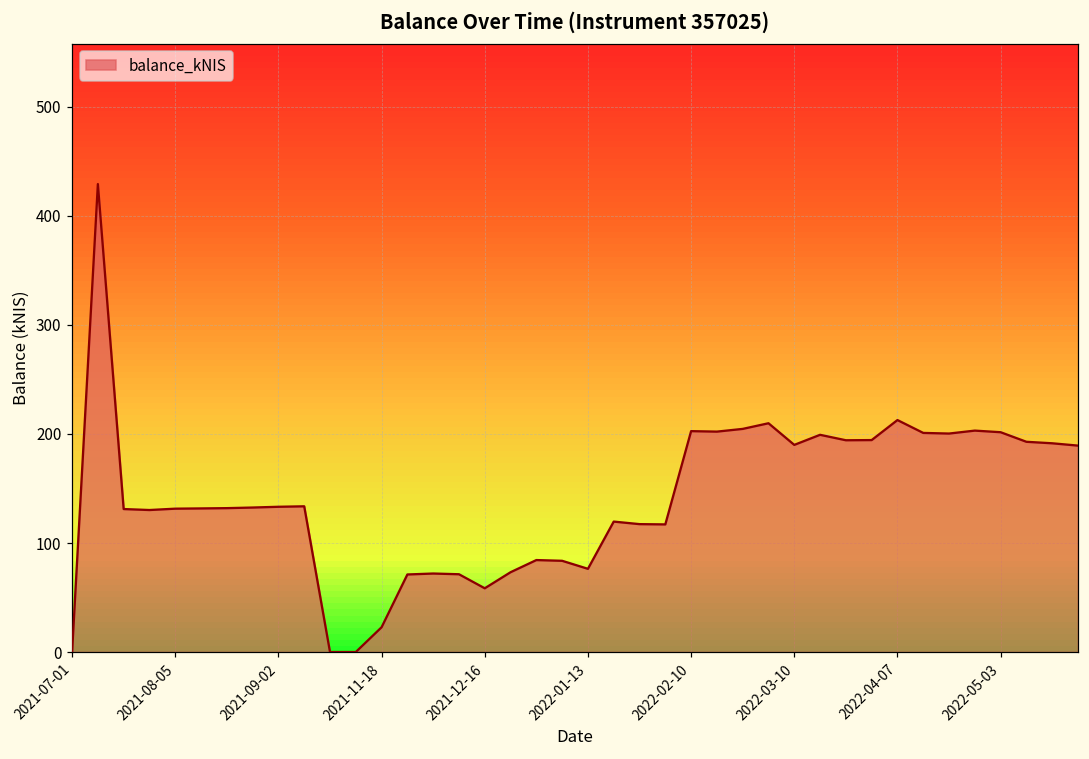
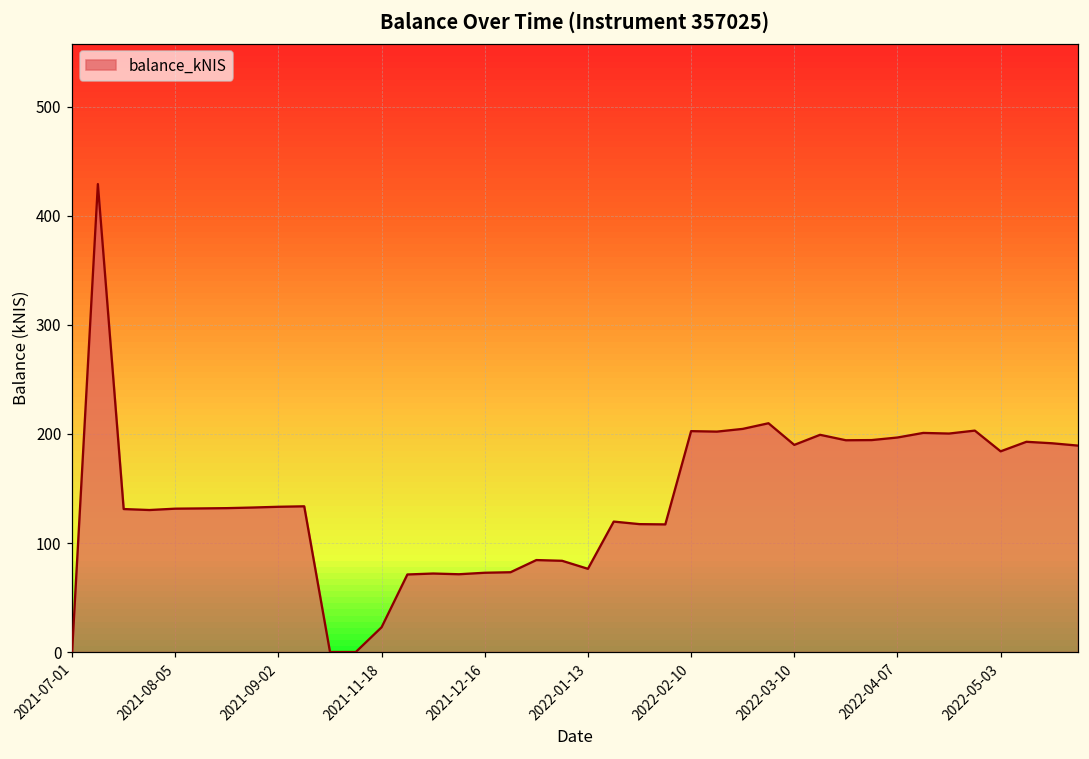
2021-12-16: 60 -> 70
2022-04-07: 210 -> 200
2022-05-03: 200 -> 180
